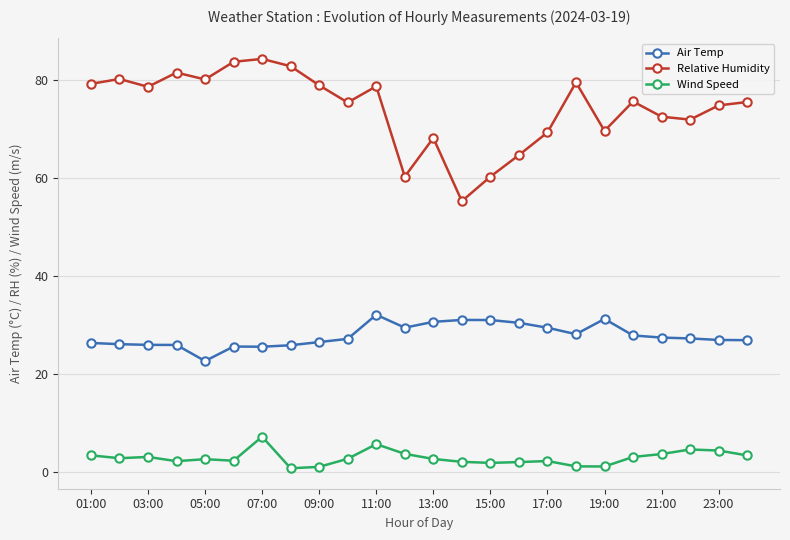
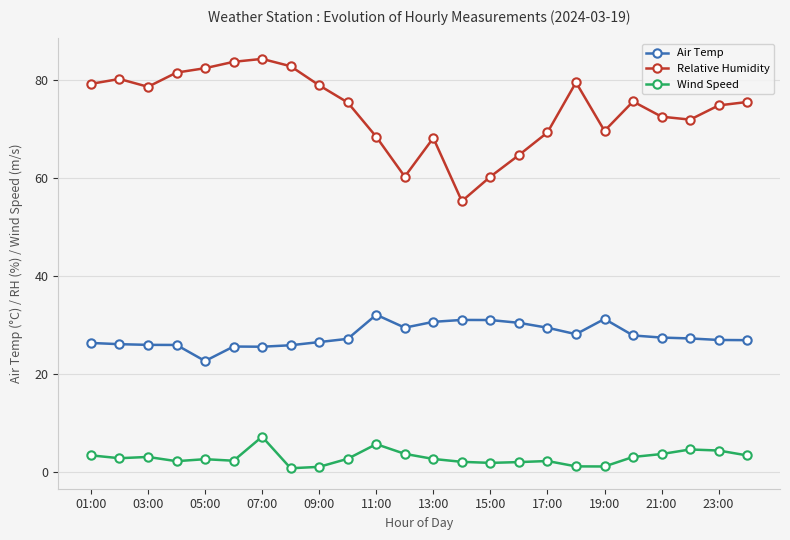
Relative Humidity, 05:00: 80 -> 83
Relative Humidity, 11:00: 79 -> 69
